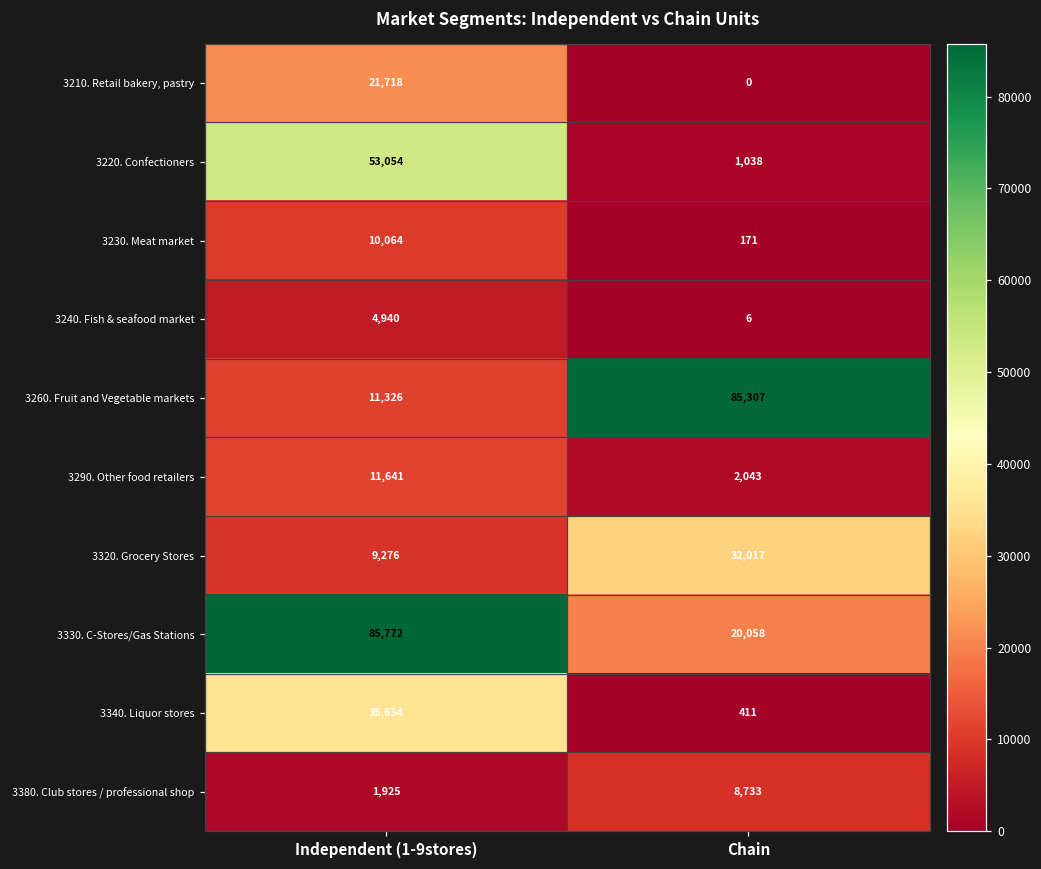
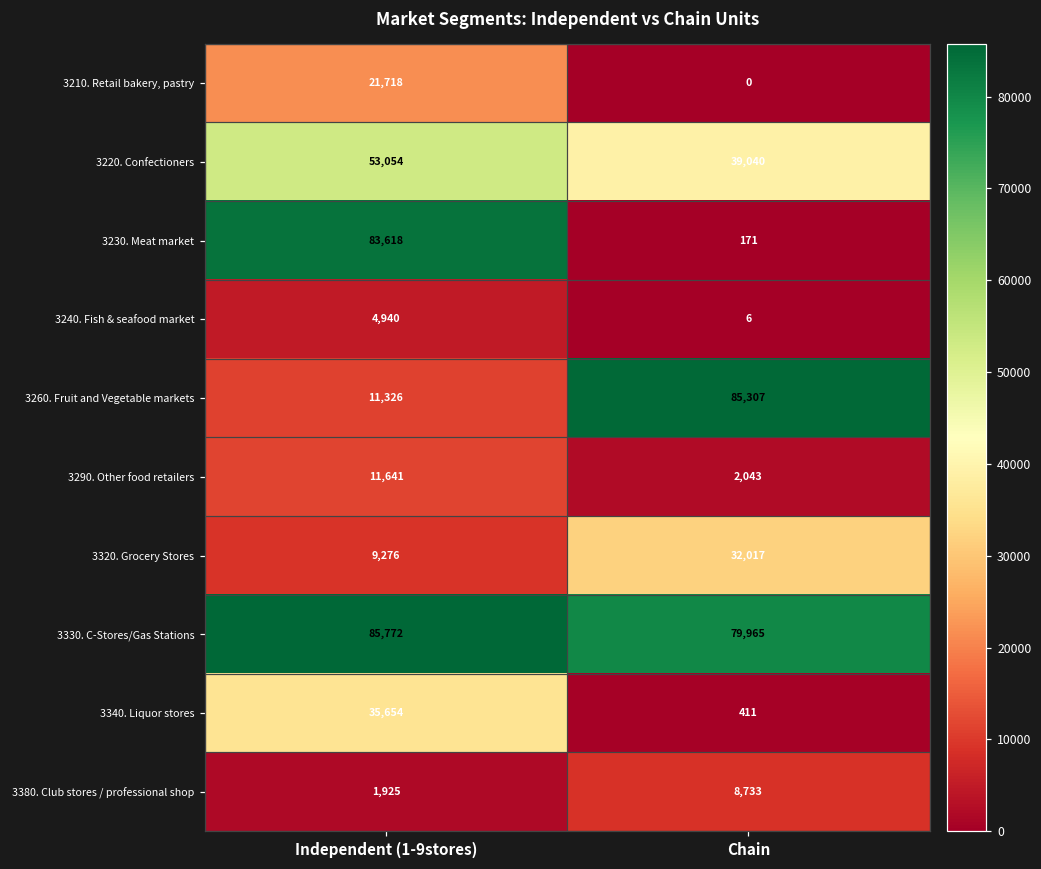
3220. Confectioners, Chain: 1,038 -> 39,040
3230. Meat market, Independent (1-9stores): 10,064 -> 83,618
3330. C-Stores/Gas Stations, Chain: 20,058 -> 79,965
